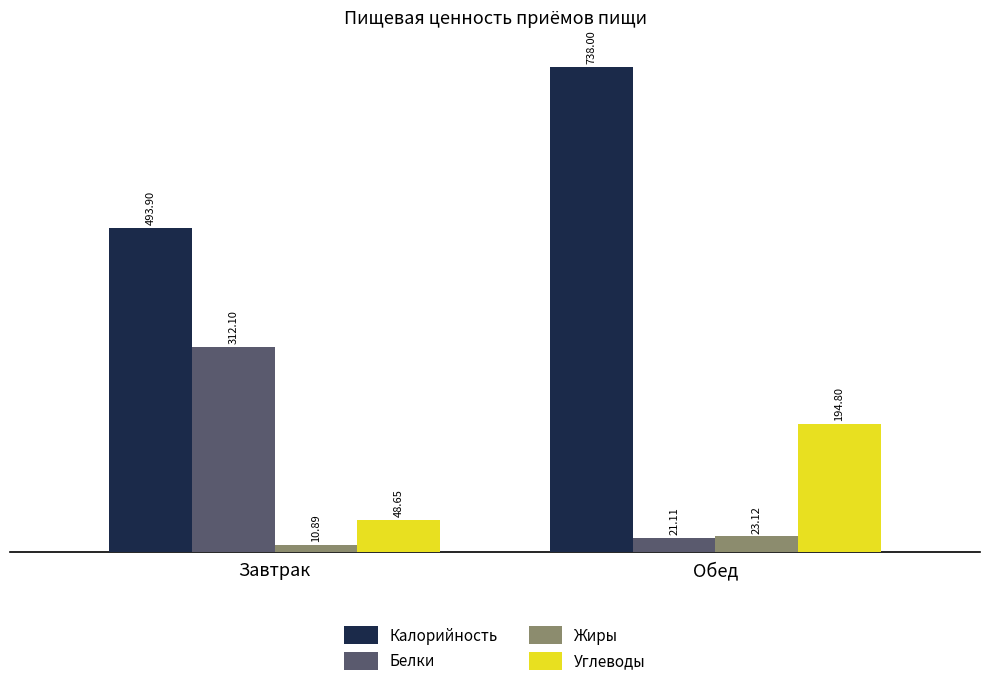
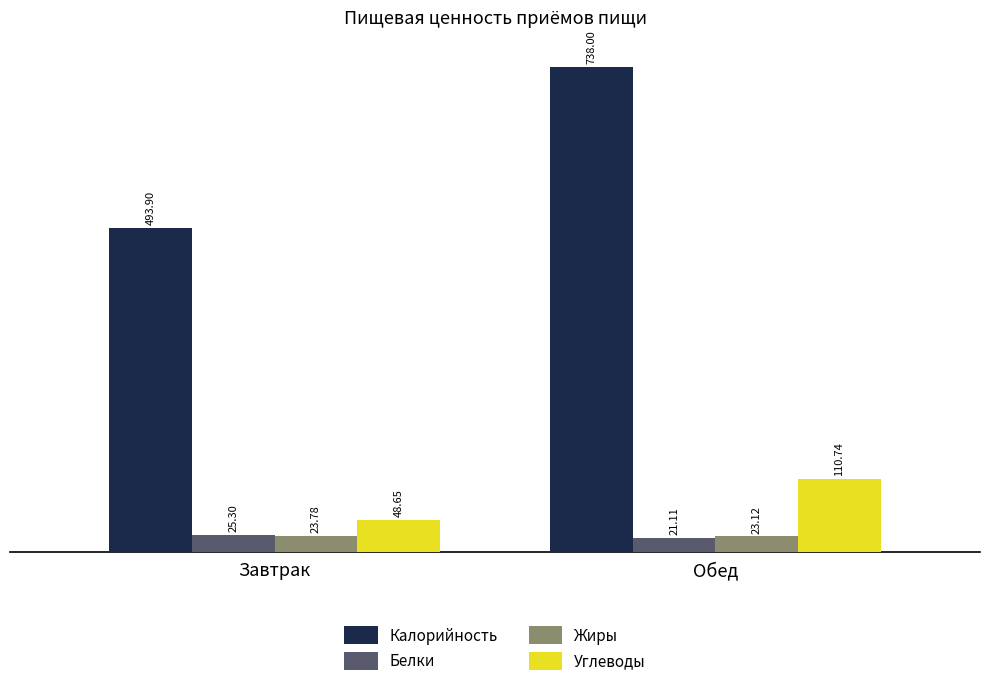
Белки, Завтрак: 312.10 -> 25.30
Жиры, Завтрак: 10.89 -> 23.78
Углеводы, Обед: 194.80 -> 110.74
